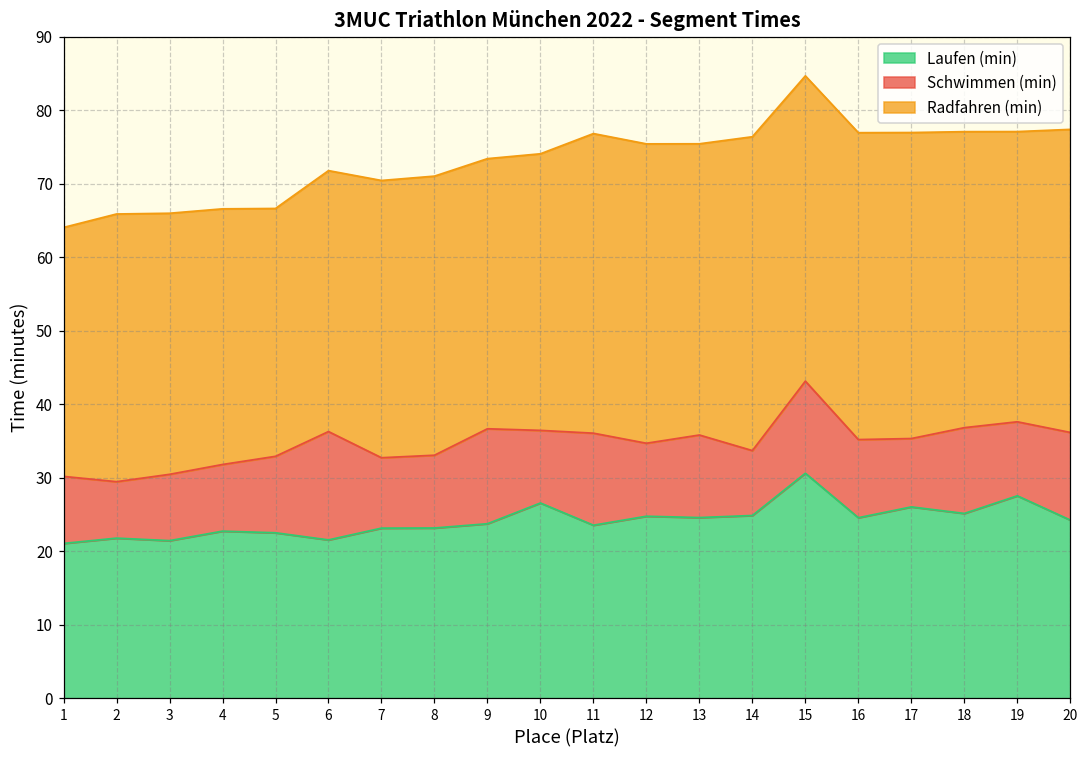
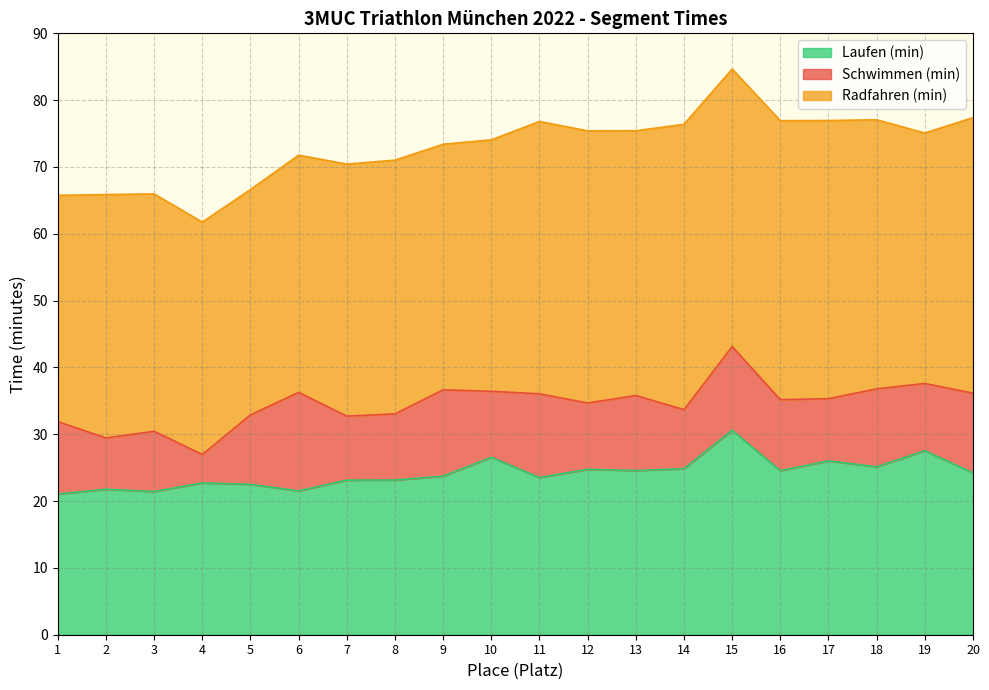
Schwimmen (min), 1: 9 -> 11
Schwimmen (min), 4: 9 -> 4
Radfahren (min), 19: 39 -> 37
